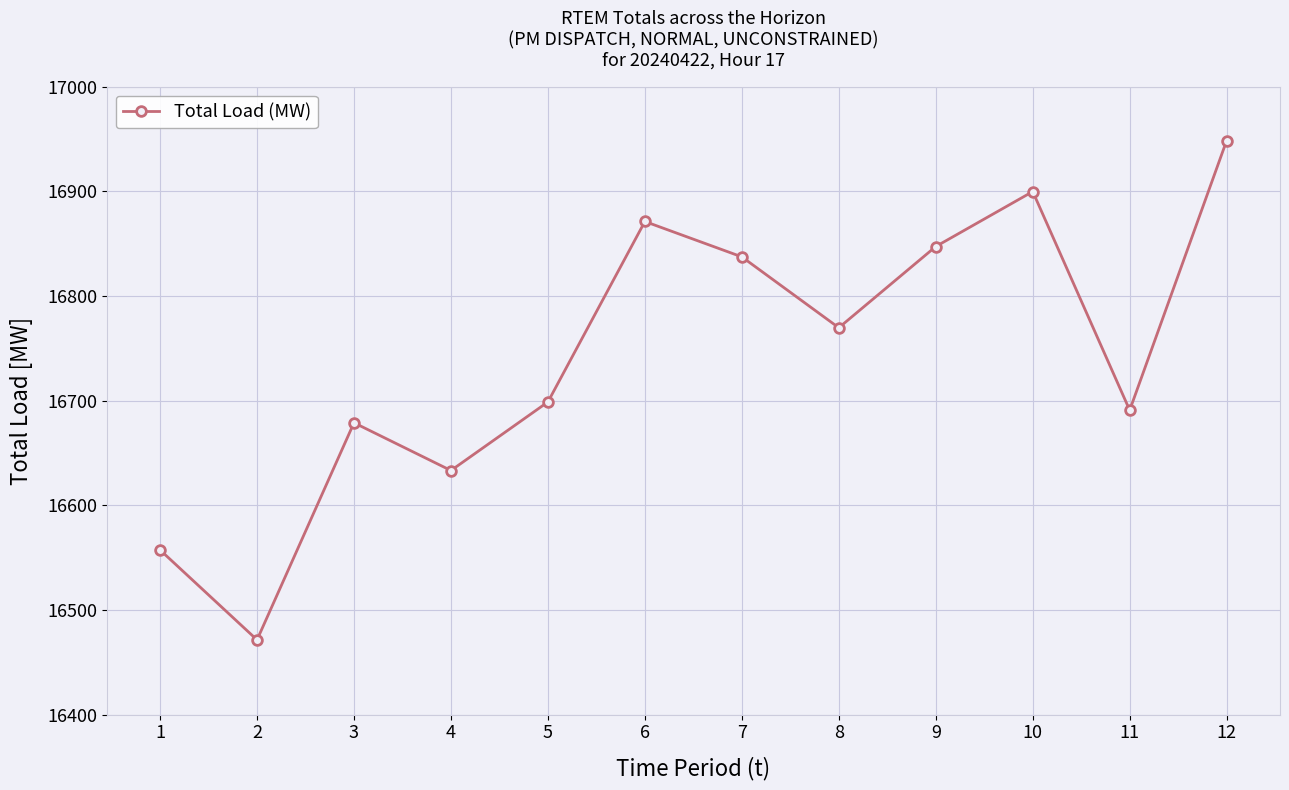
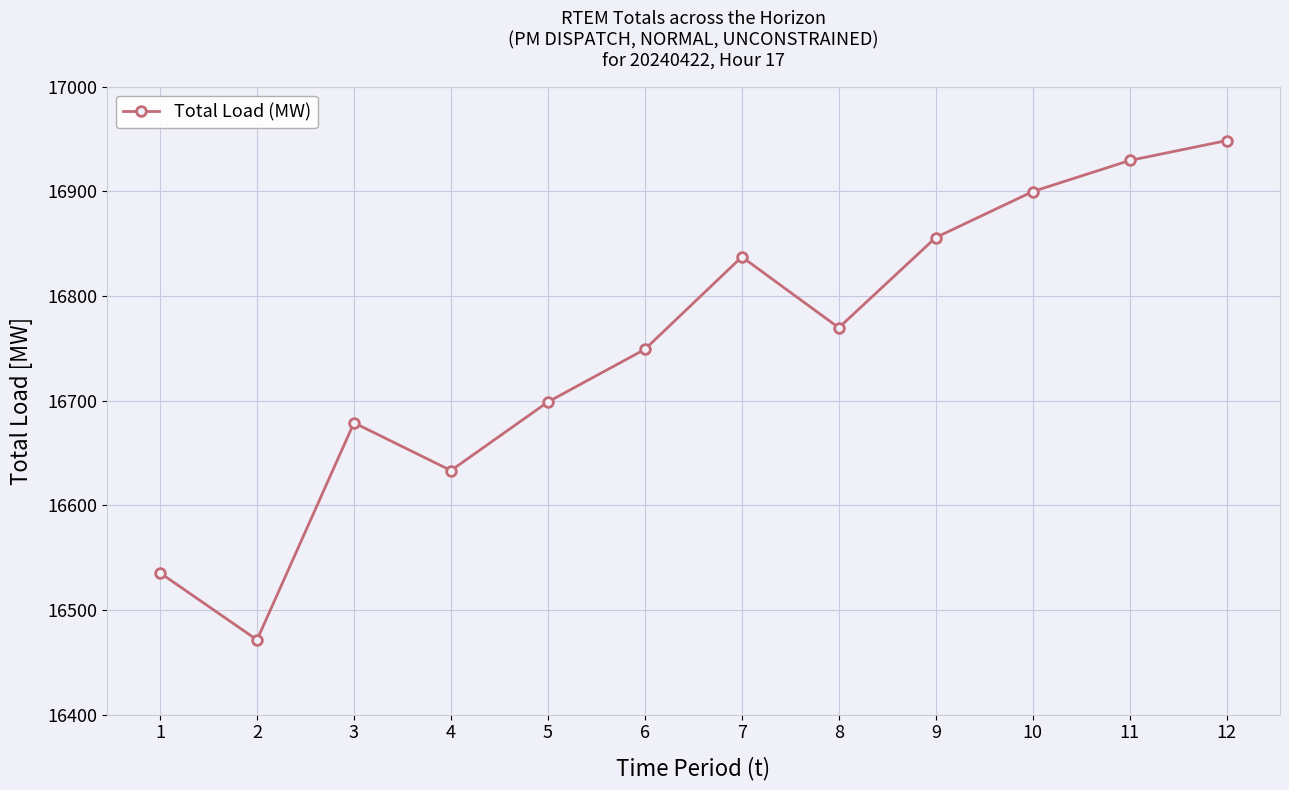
1: 16557 -> 16536
6: 16871 -> 16749
9: 16847 -> 16856
11: 16691 -> 16930
